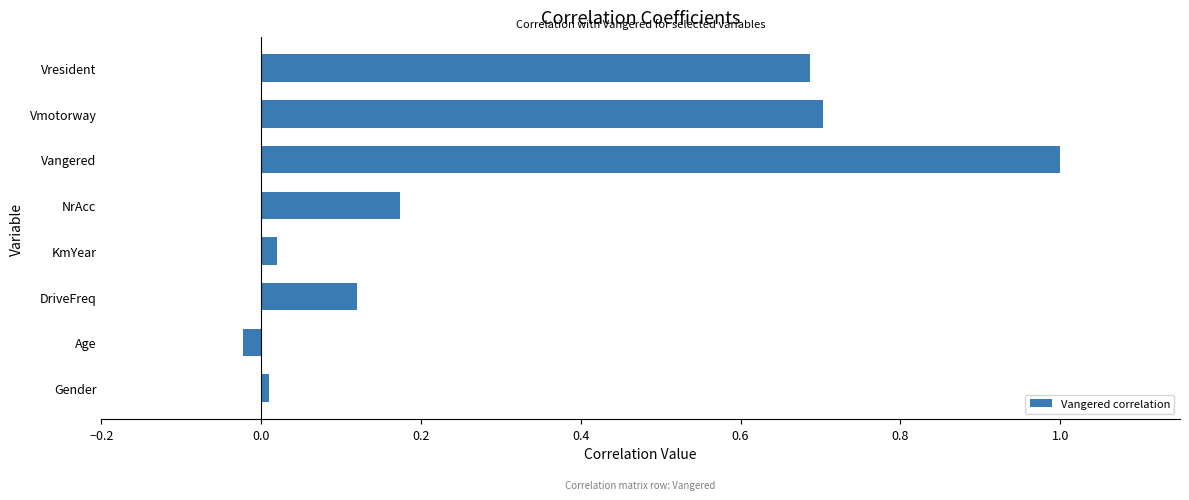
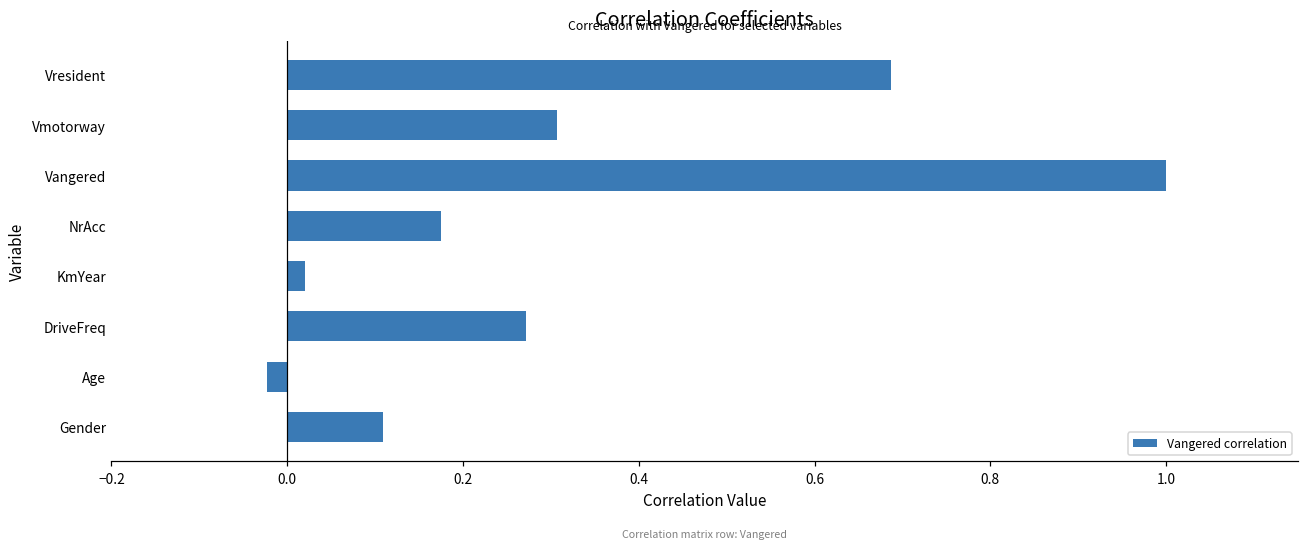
Vmotorway: 0.70 -> 0.31
DriveFreq: 0.12 -> 0.27
Gender: 0.01 -> 0.11
